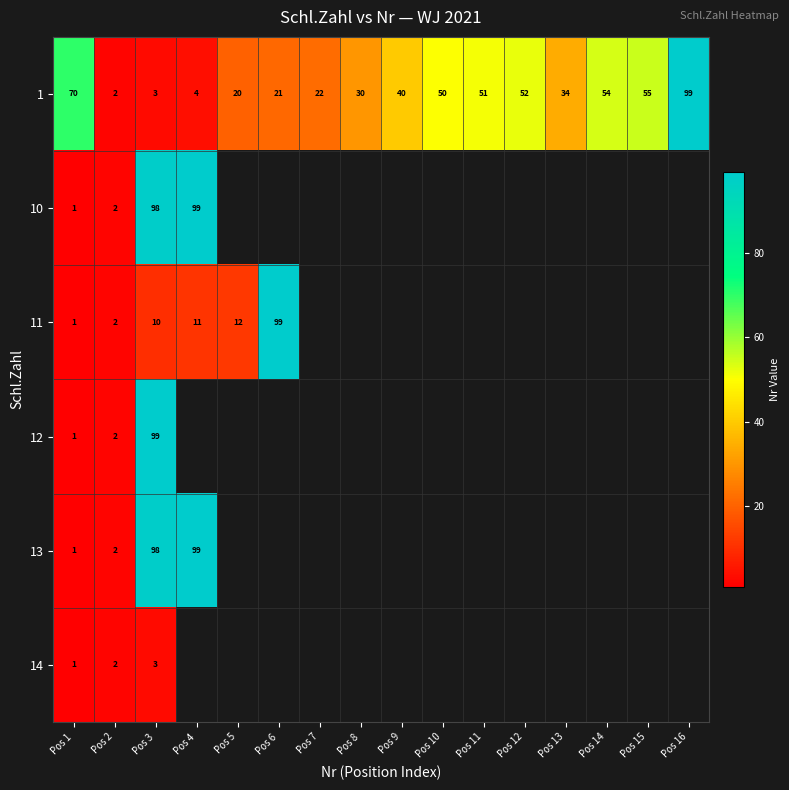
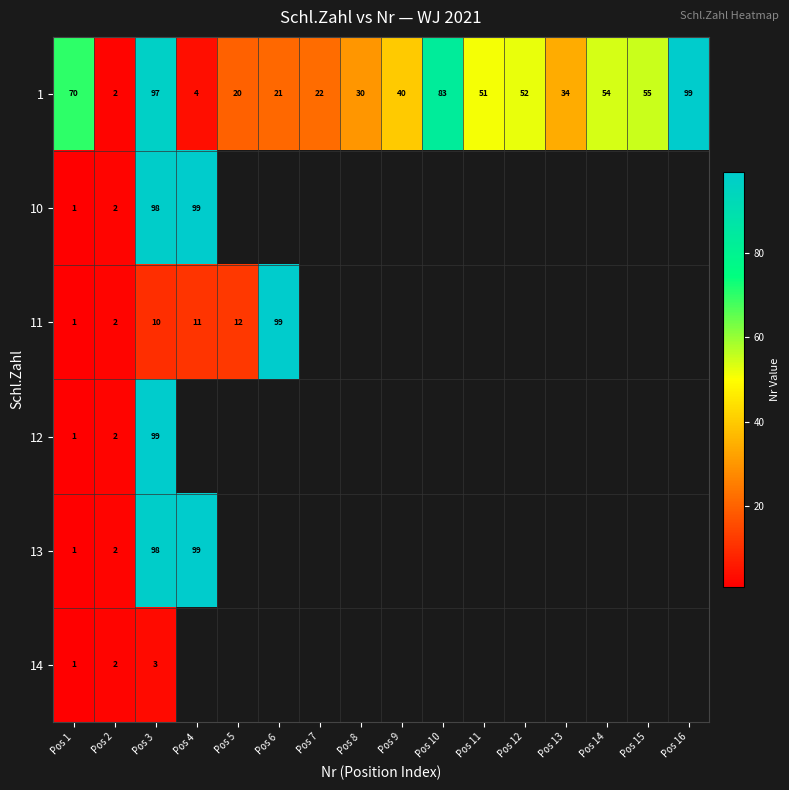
1, Pos 3: 3 -> 97
1, Pos 10: 50 -> 83
